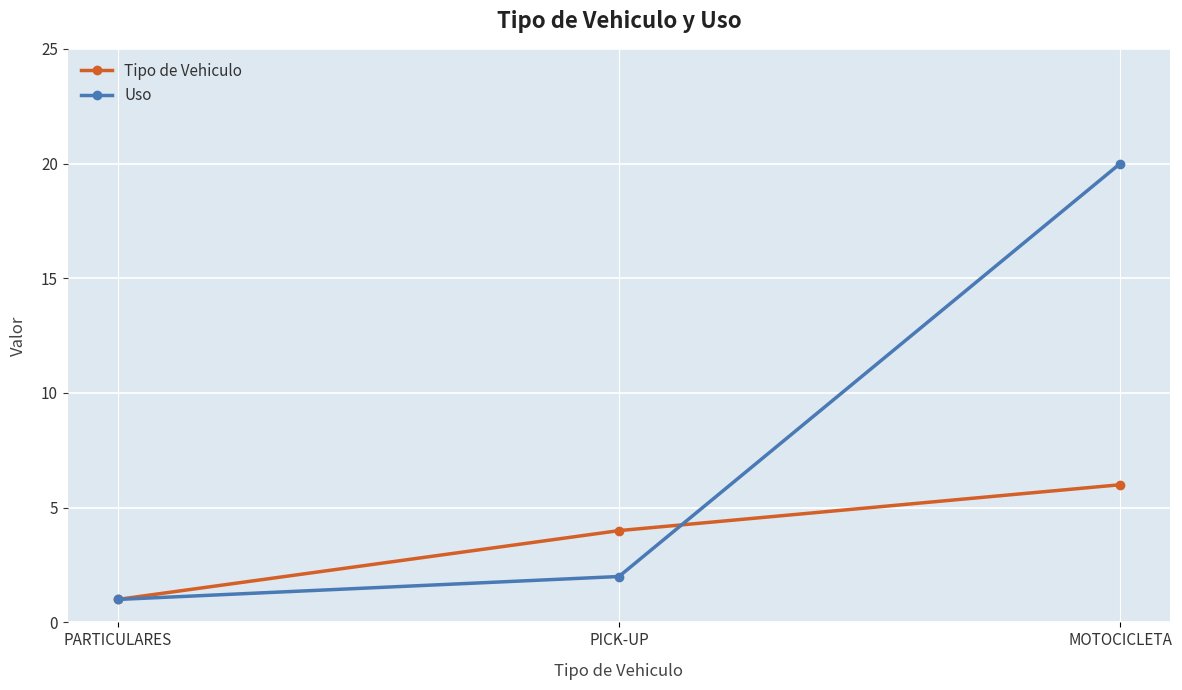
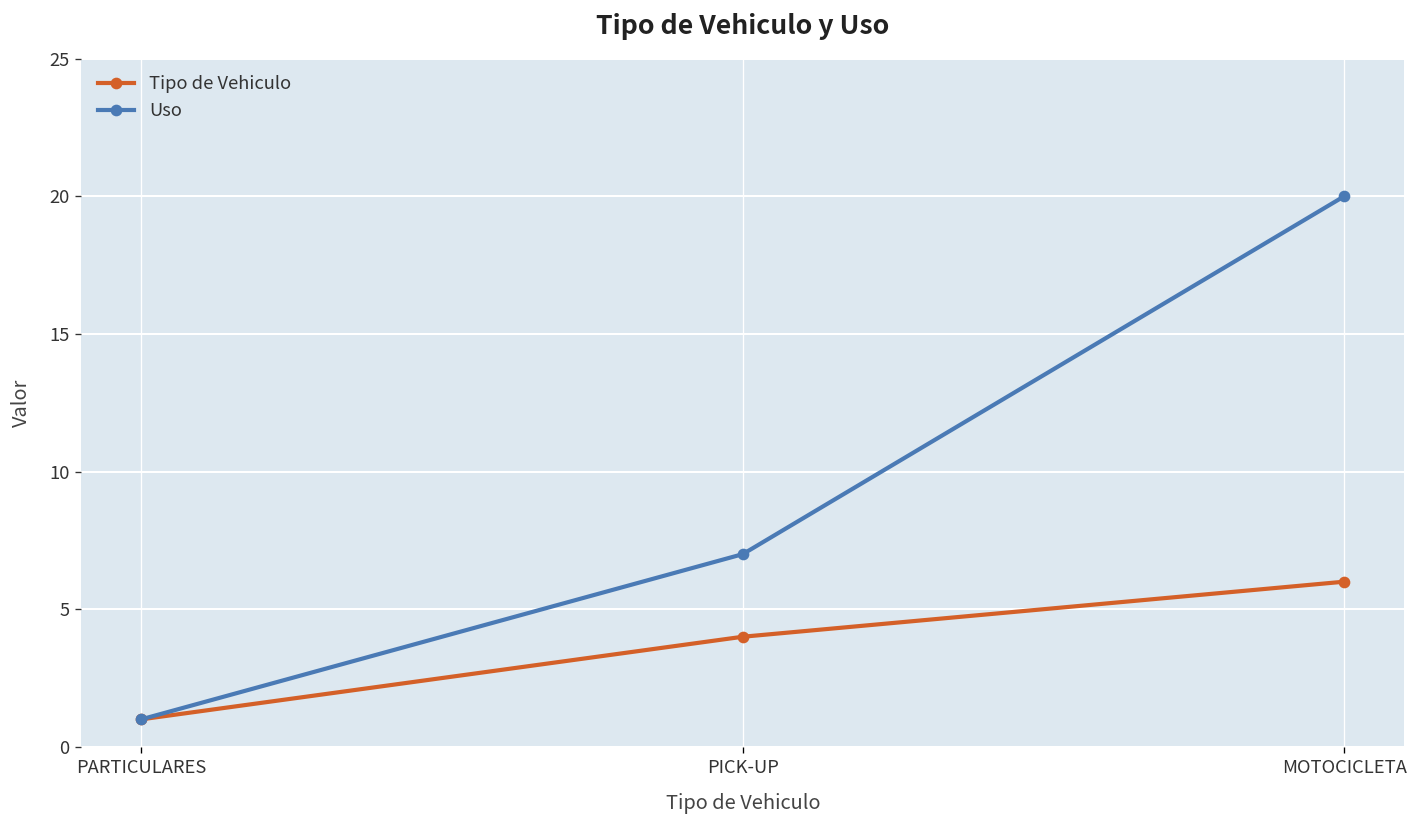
Uso, PICK-UP: 2 -> 7
